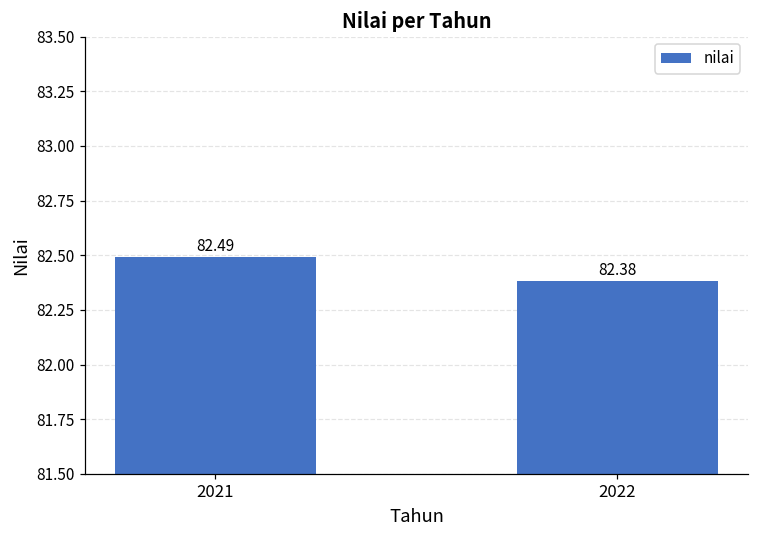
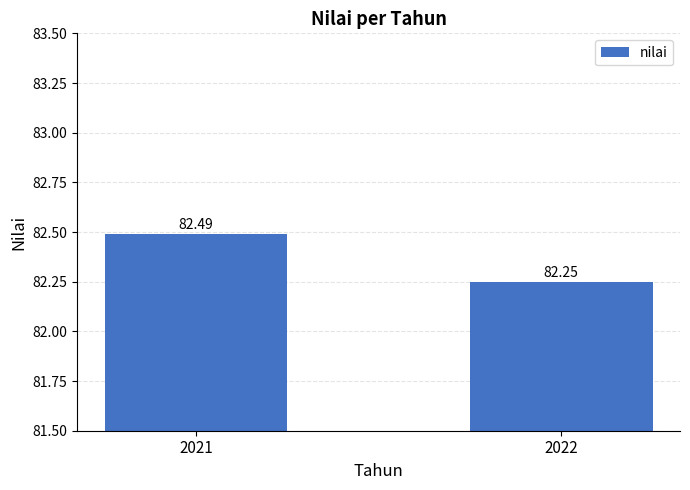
2022: 82.38 -> 82.25
